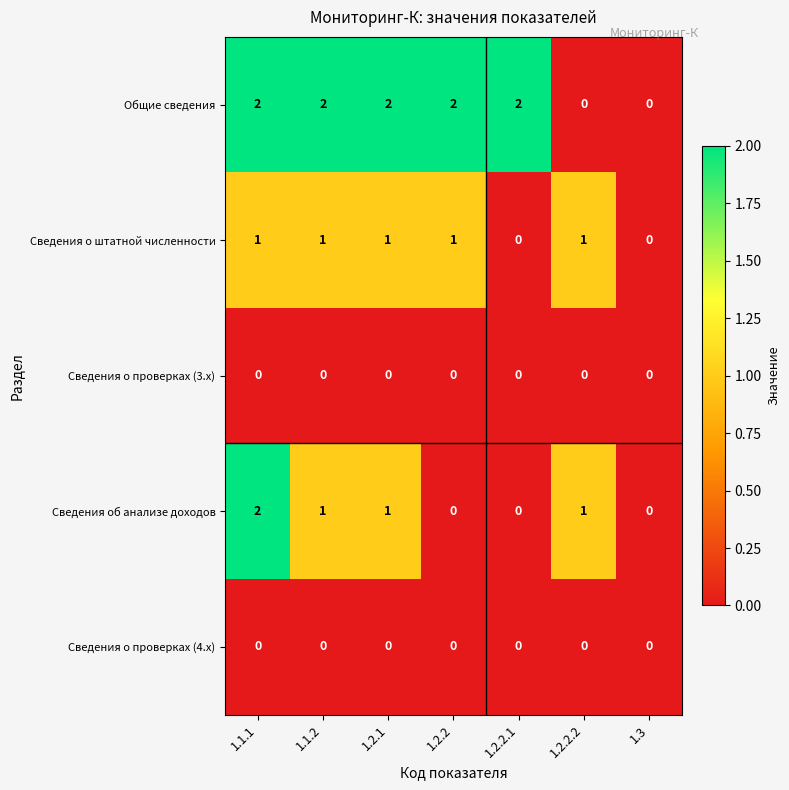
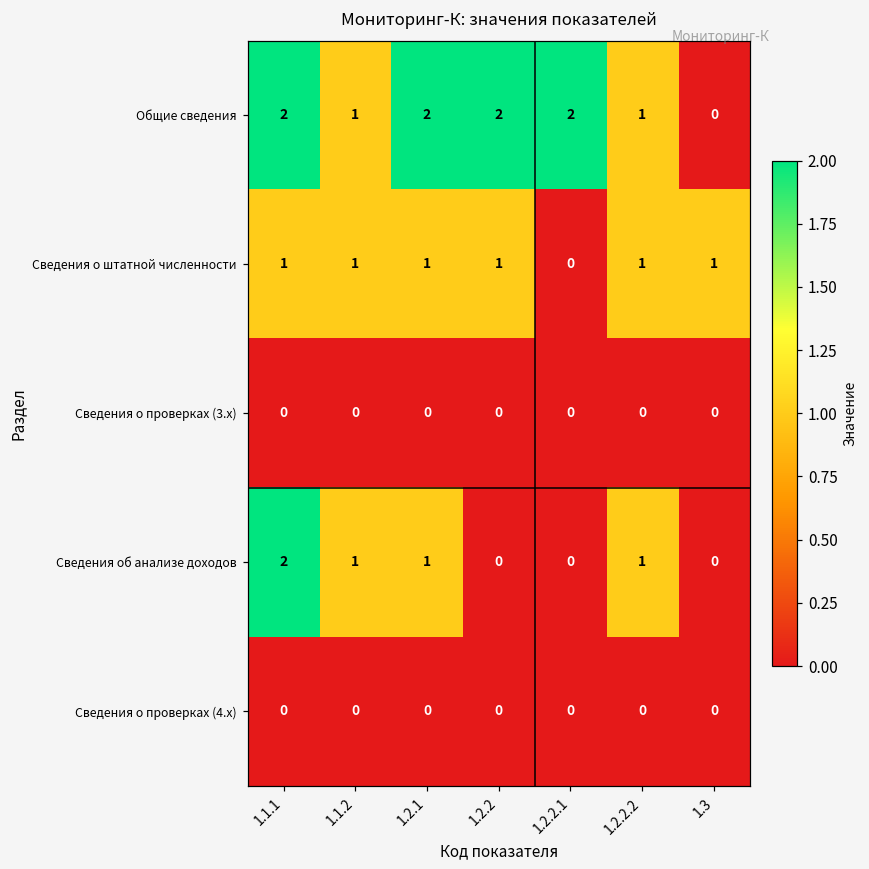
Общие сведения, 1.1.2: 2 -> 1
Общие сведения, 1.2.2.2: 0 -> 1
Сведения о штатной численности, 1.3: 0 -> 1
